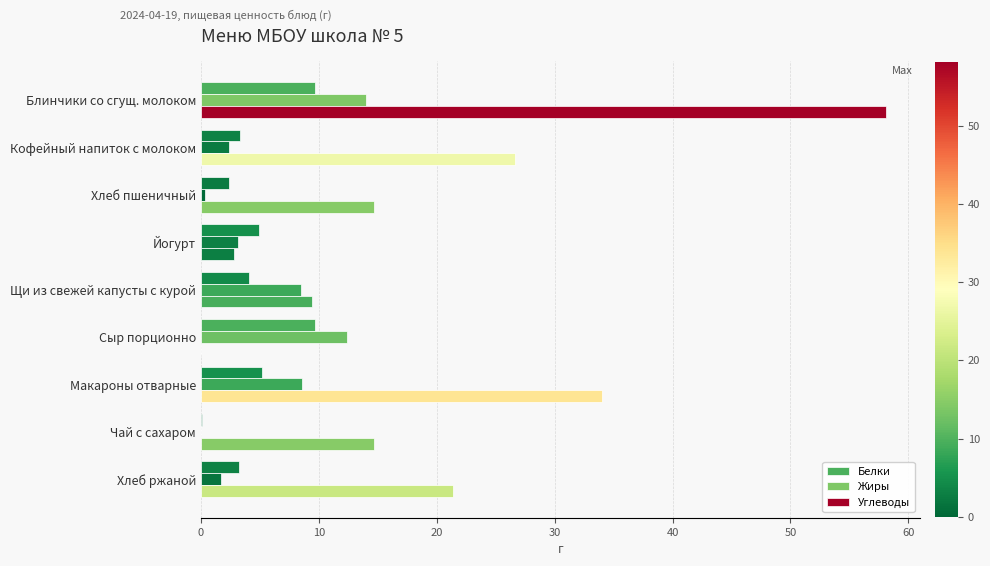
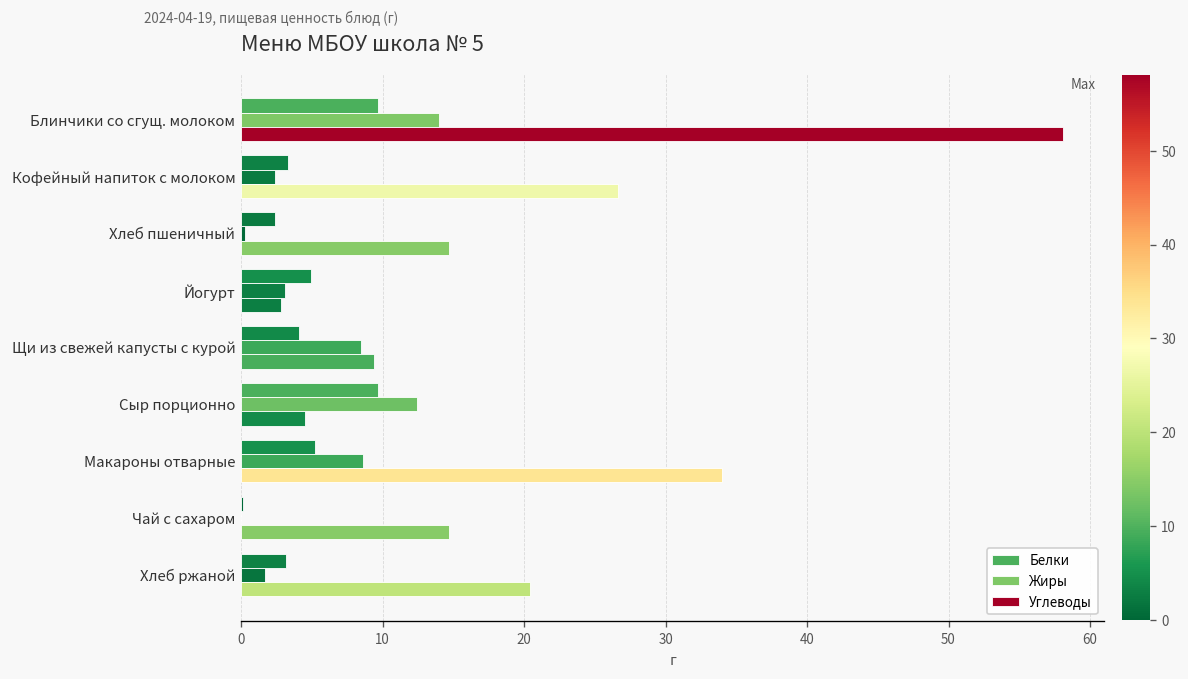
Углеводы, Сыр порционно: 0.0 -> 4.5
Углеводы, Хлеб ржаной: 21.4 -> 20.4
